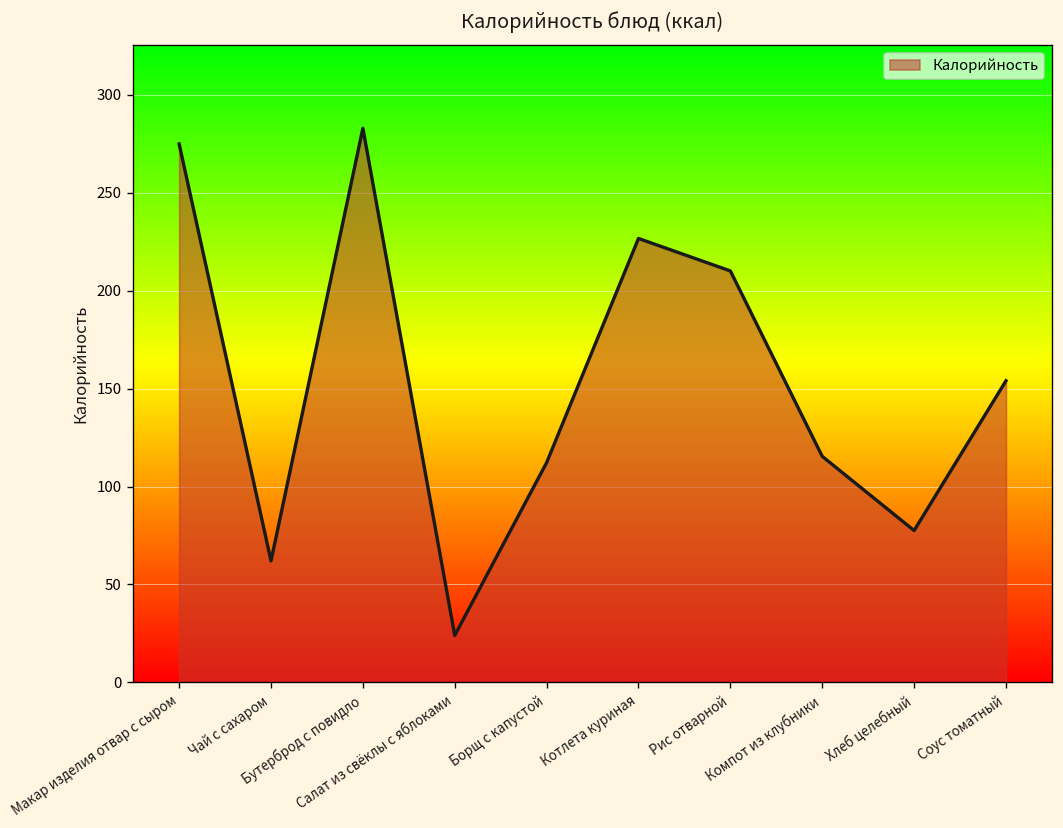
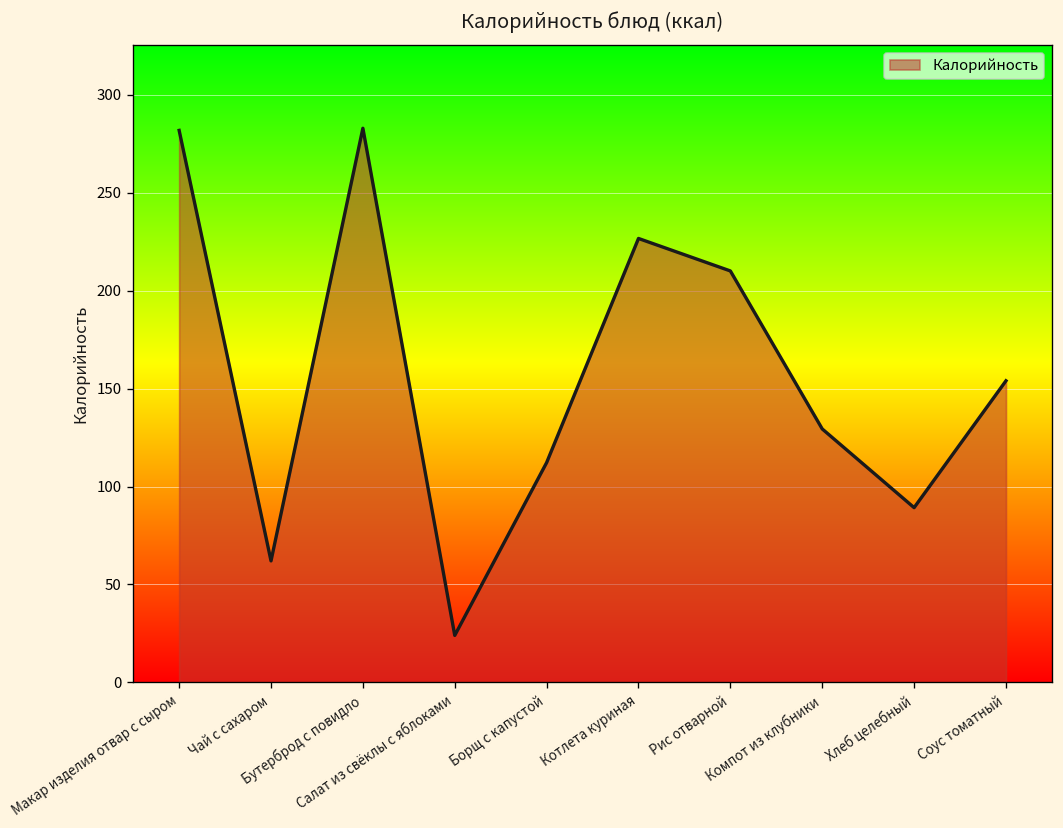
Макар изделия отвар с сыром: 275 -> 282
Компот из клубники: 115 -> 129
Хлеб целебный: 78 -> 89
